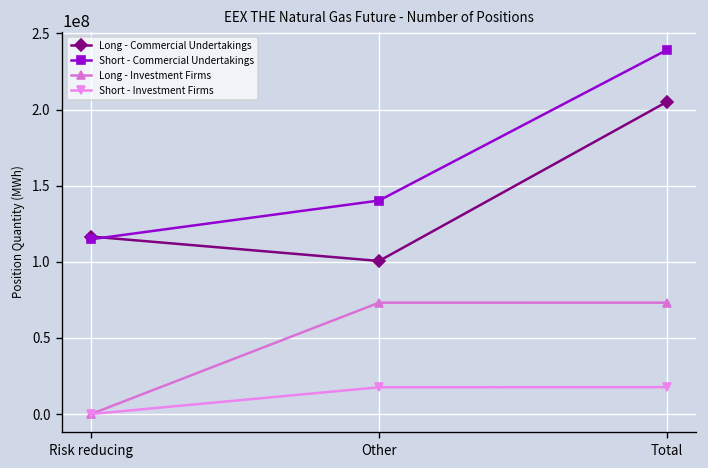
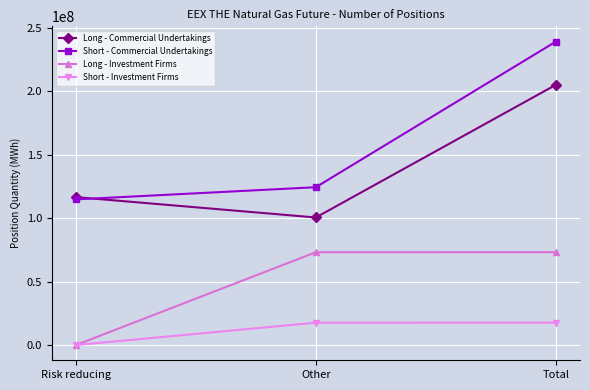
Short - Commercial Undertakings, Other: 140000000 -> 124000000
